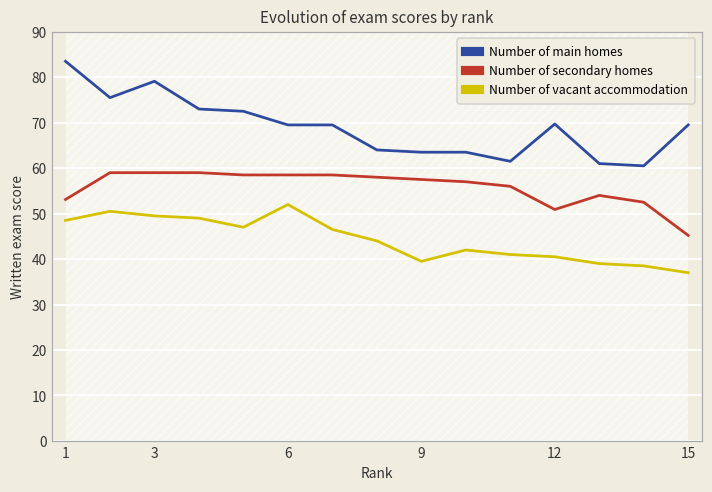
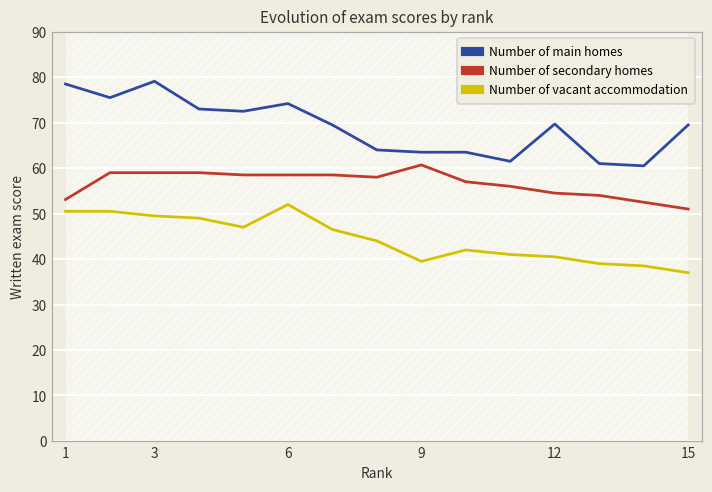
Number of main homes, 1: 84 -> 79
Number of vacant accommodation, 1: 49 -> 51
Number of main homes, 6: 70 -> 74
Number of secondary homes, 9: 58 -> 61
Number of secondary homes, 12: 51 -> 55
Number of secondary homes, 15: 45 -> 51
